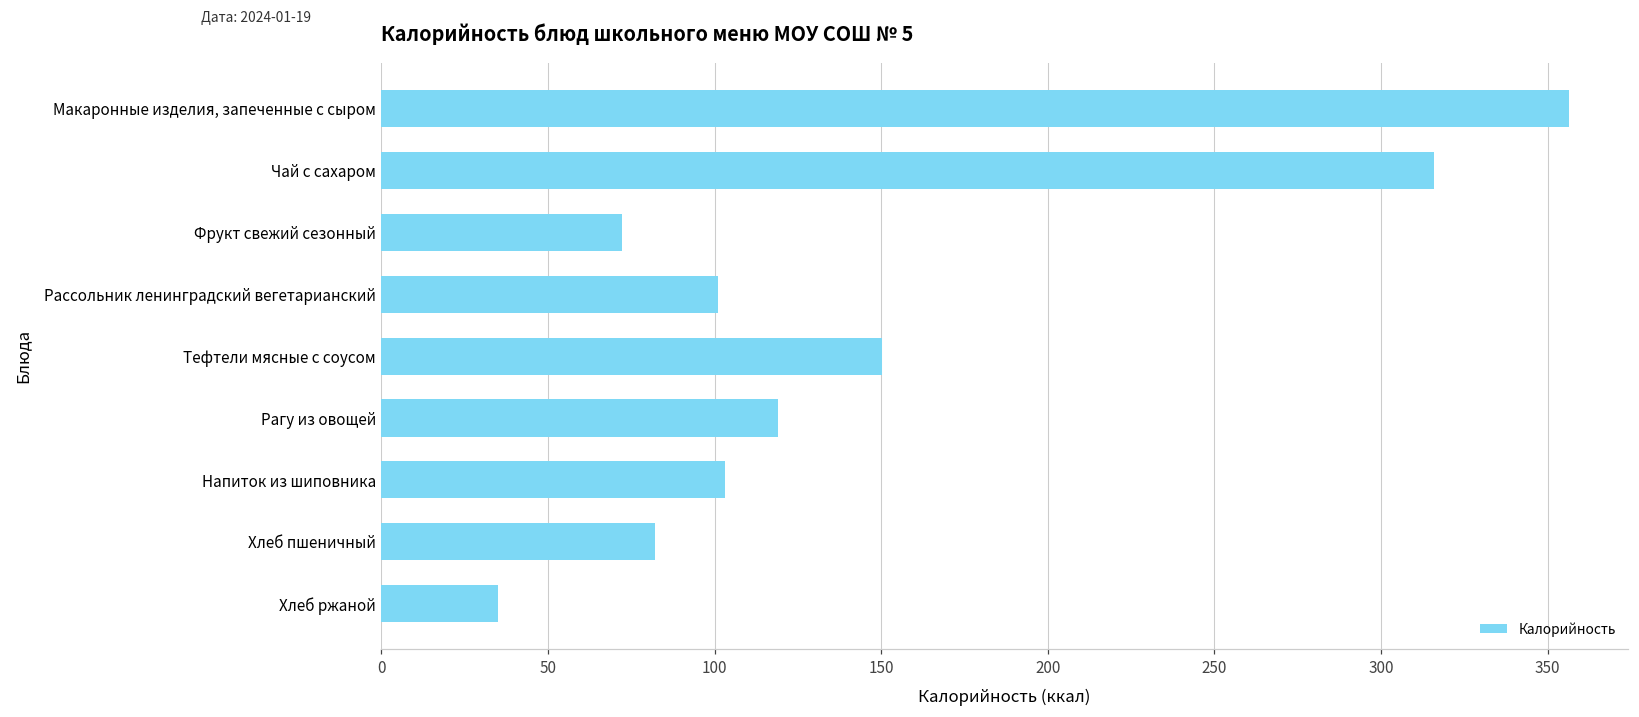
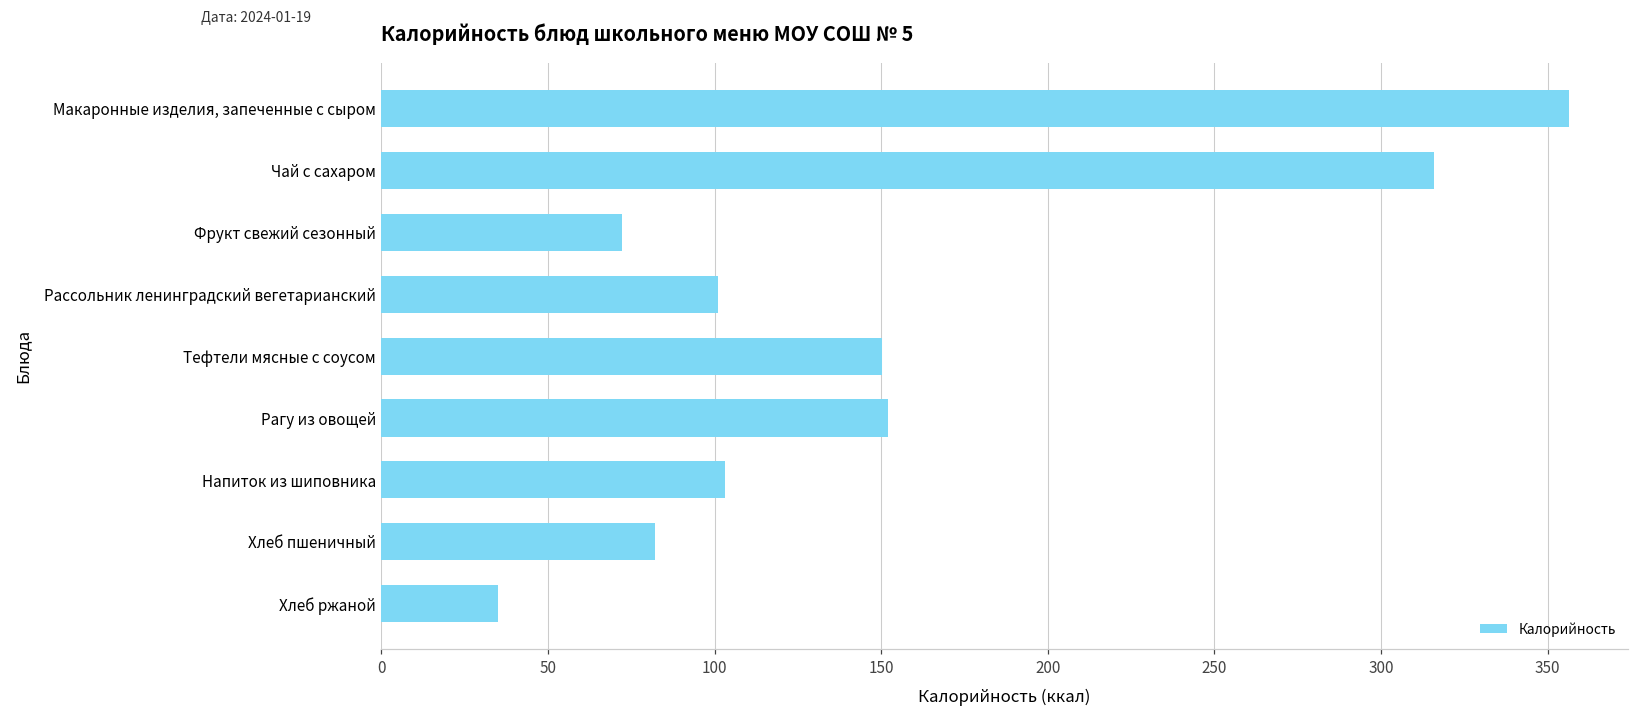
Рагу из овощей: 119 -> 152
